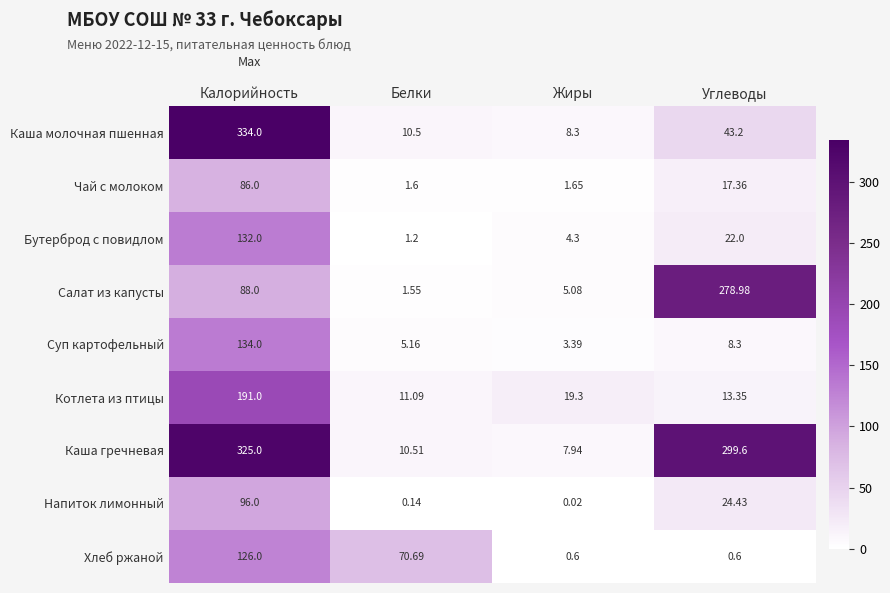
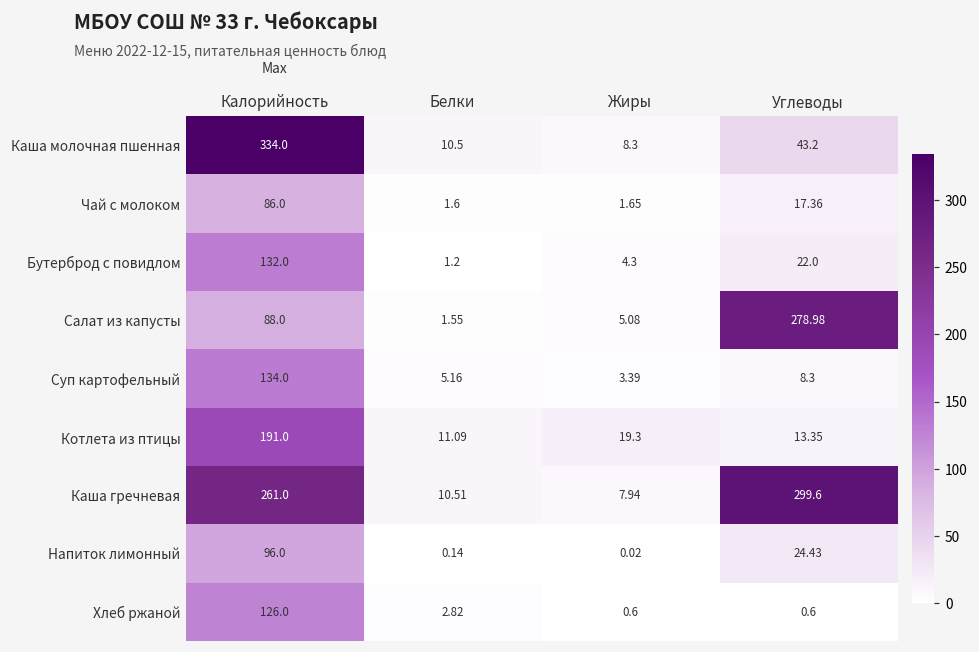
Каша гречневая, Калорийность: 325.0 -> 261.0
Хлеб ржаной, Белки: 70.69 -> 2.82
